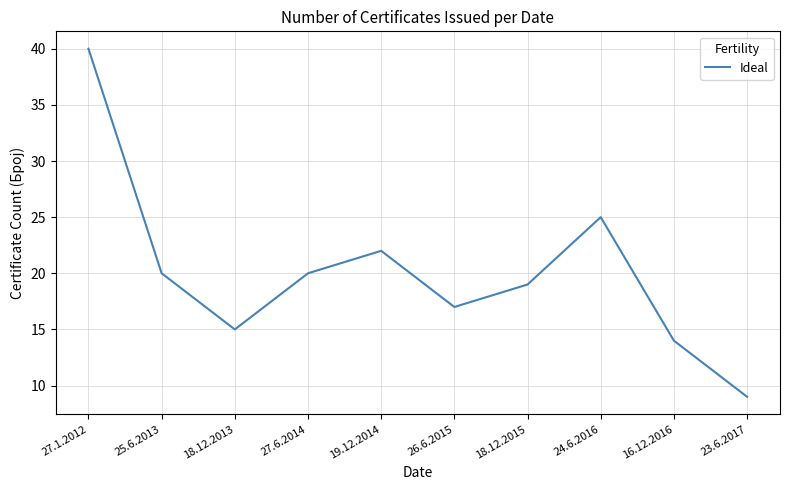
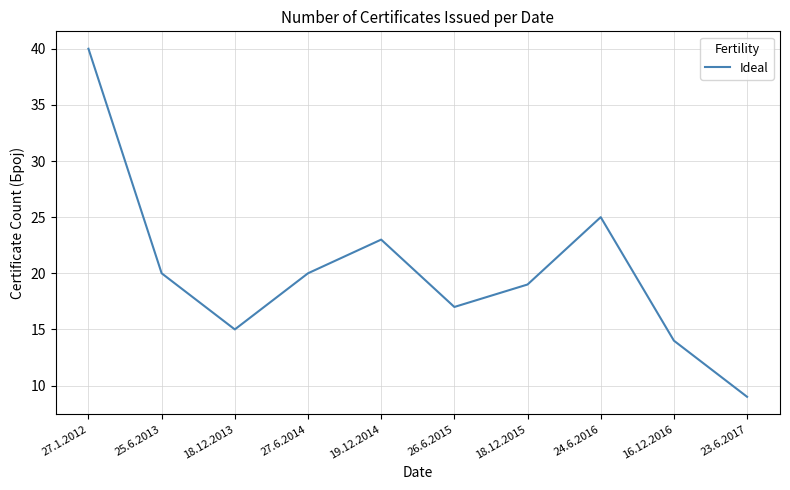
19.12.2014: 22 -> 23
